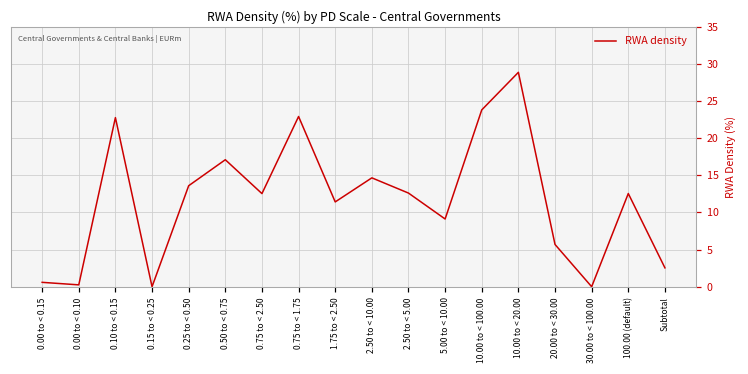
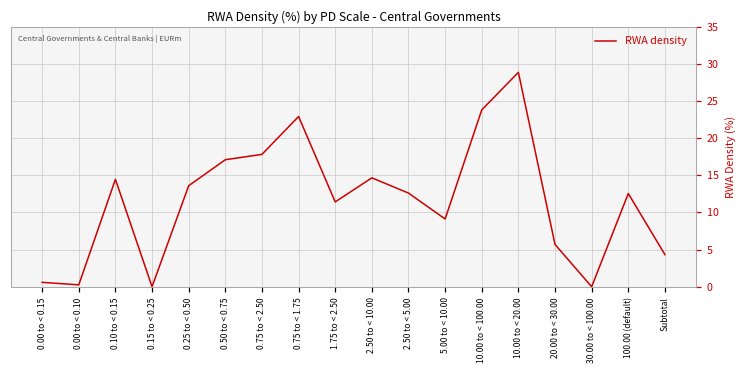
0.10 to < 0.15: 23 -> 14
0.75 to < 2.50: 13 -> 18
Subtotal: 3 -> 4
